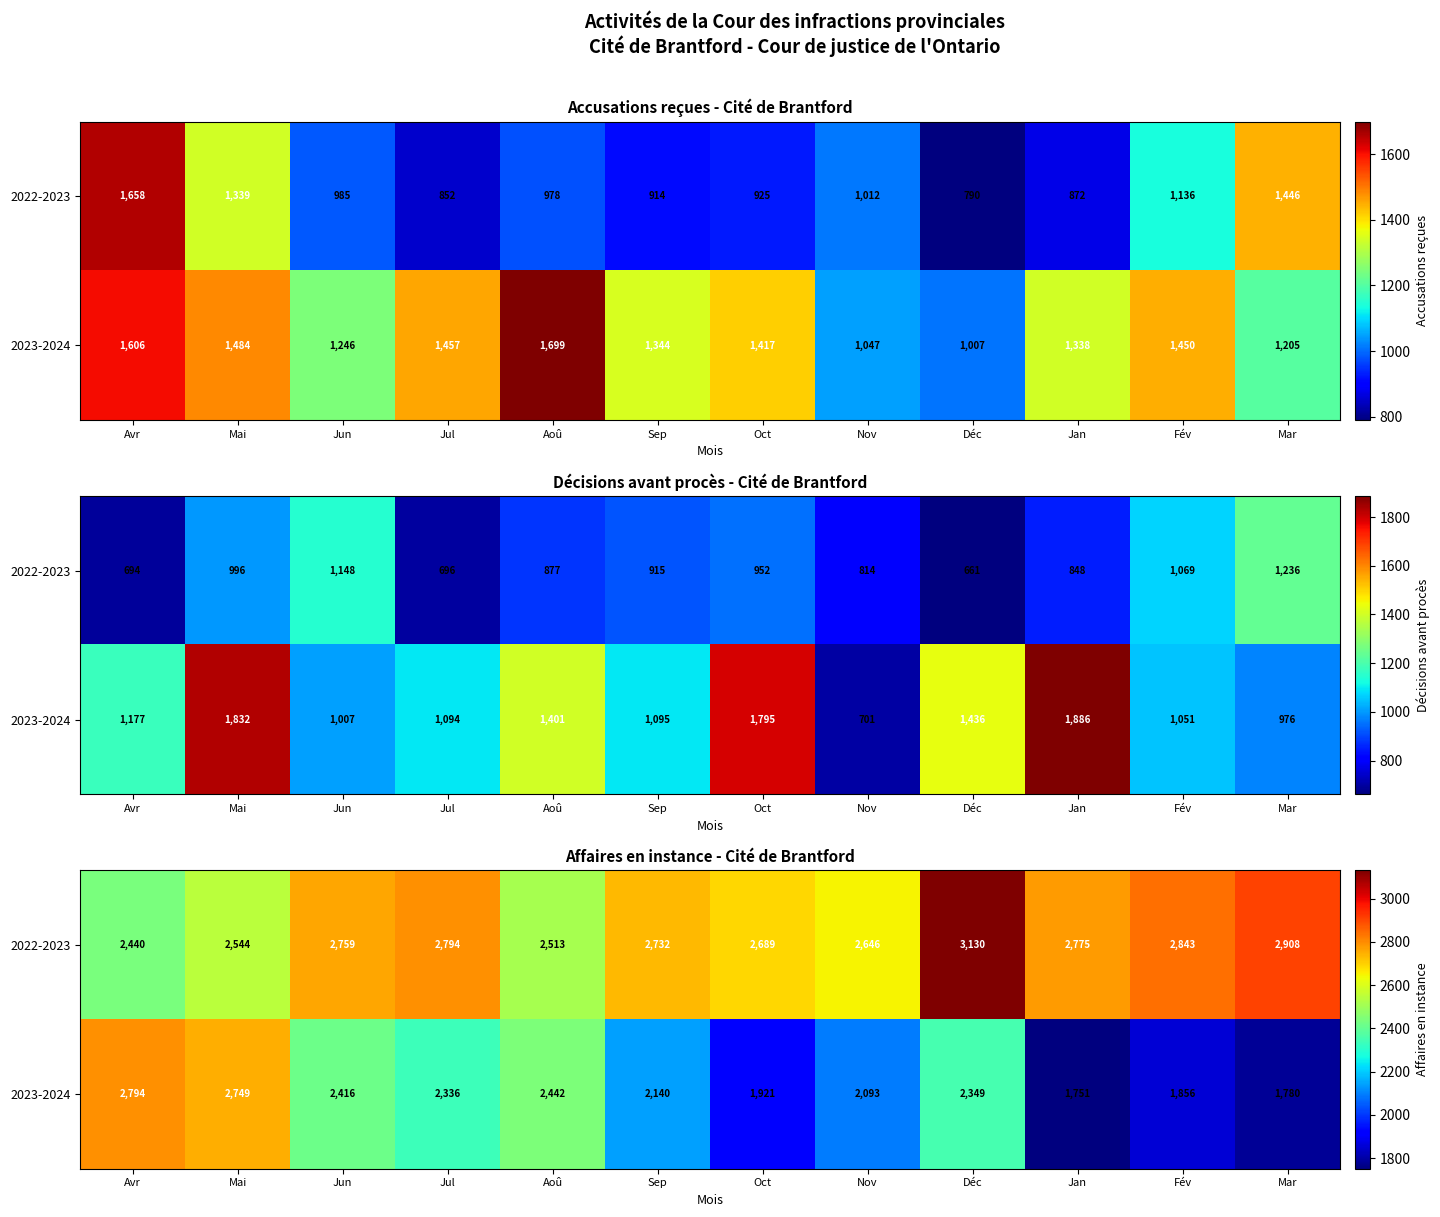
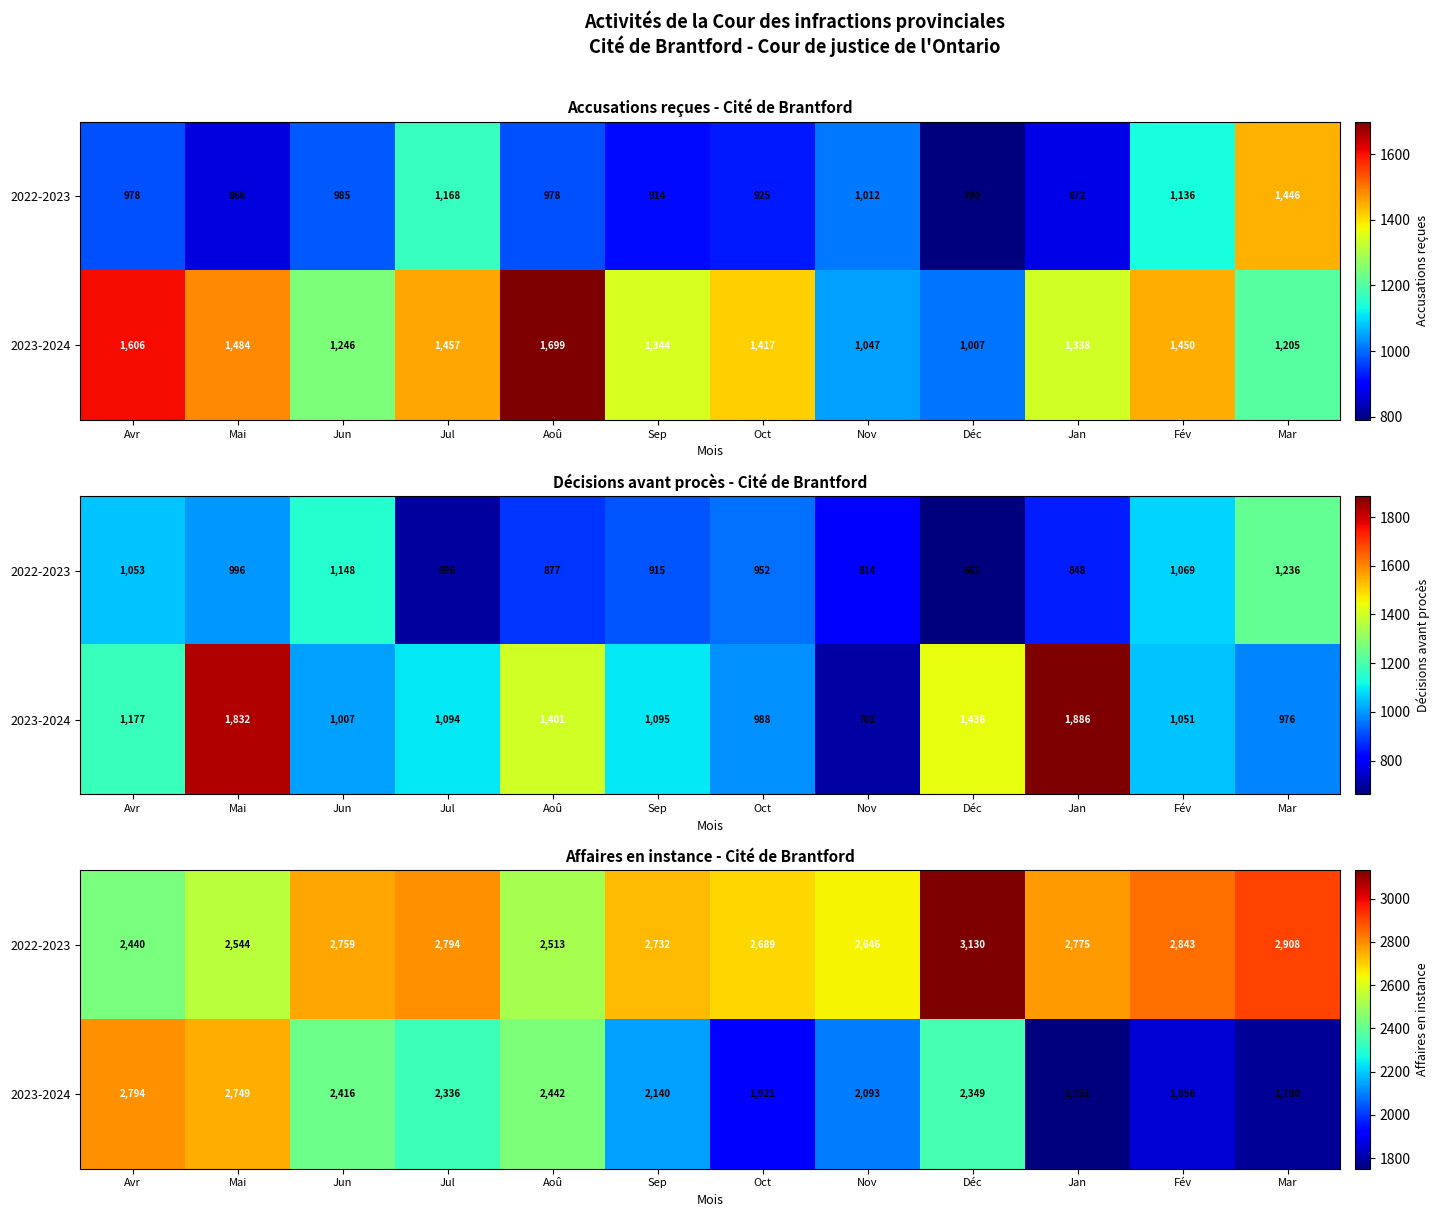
Accusations reçues - Cité de Brantford, 2022-2023, Avr: 1,658 -> 978
Accusations reçues - Cité de Brantford, 2022-2023, Mai: 1,339 -> 866
Accusations reçues - Cité de Brantford, 2022-2023, Jul: 852 -> 1,168
Décisions avant procès - Cité de Brantford, 2022-2023, Avr: 694 -> 1,053
Décisions avant procès - Cité de Brantford, 2023-2024, Oct: 1,795 -> 988
